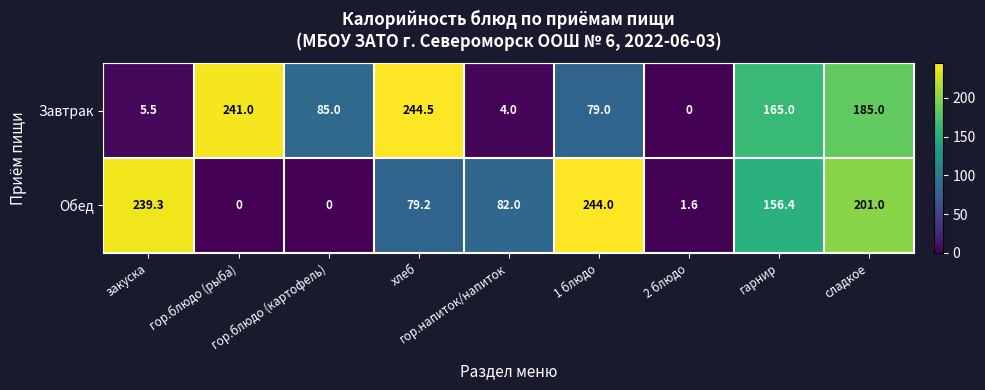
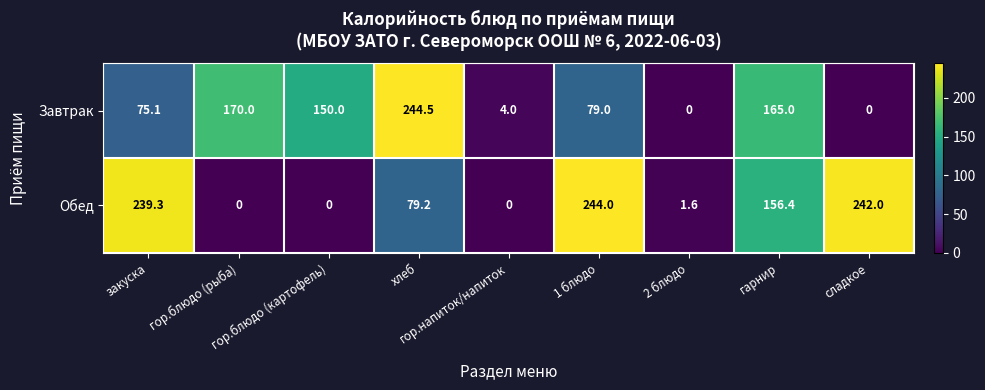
Завтрак, закуска: 5.5 -> 75.1
Завтрак, гор.блюдо (рыба): 241.0 -> 170.0
Завтрак, гор.блюдо (картофель): 85.0 -> 150.0
Завтрак, сладкое: 185.0 -> 0
Обед, гор.напиток/напиток: 82.0 -> 0
Обед, сладкое: 201.0 -> 242.0
